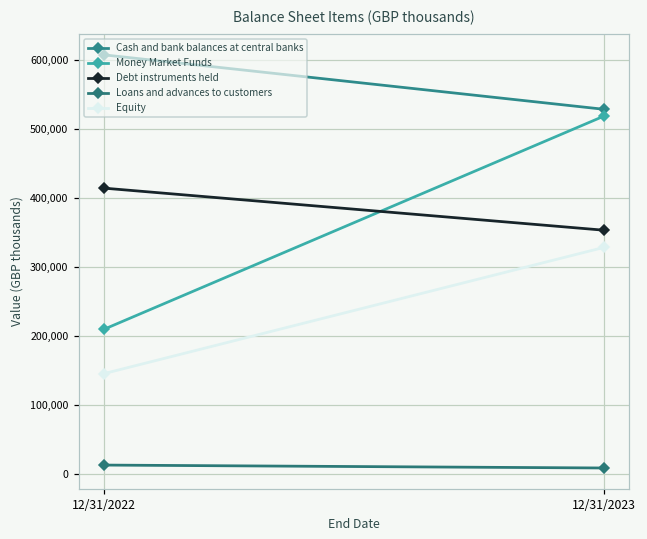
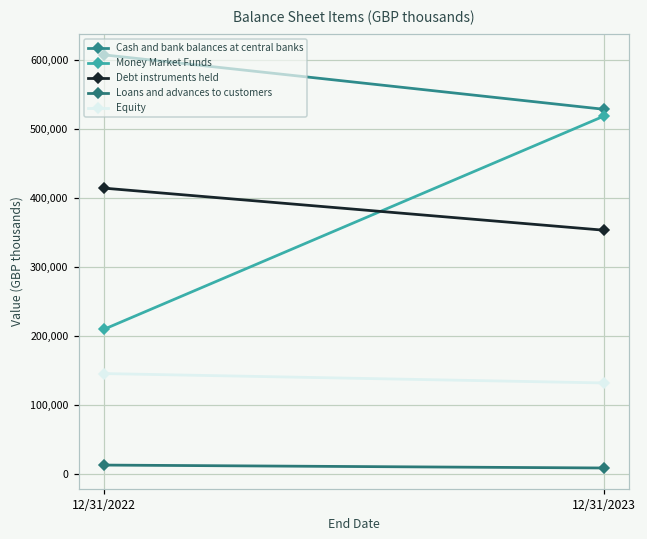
Equity, 12/31/2023: 330,000 -> 130,000
